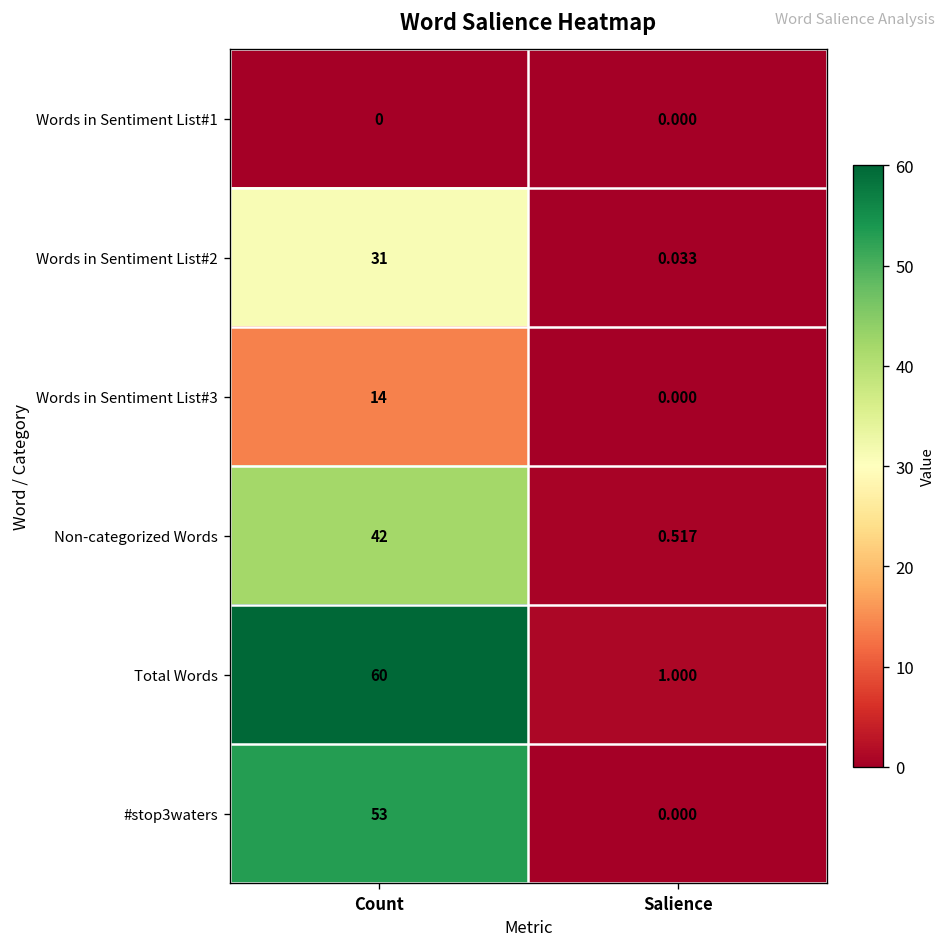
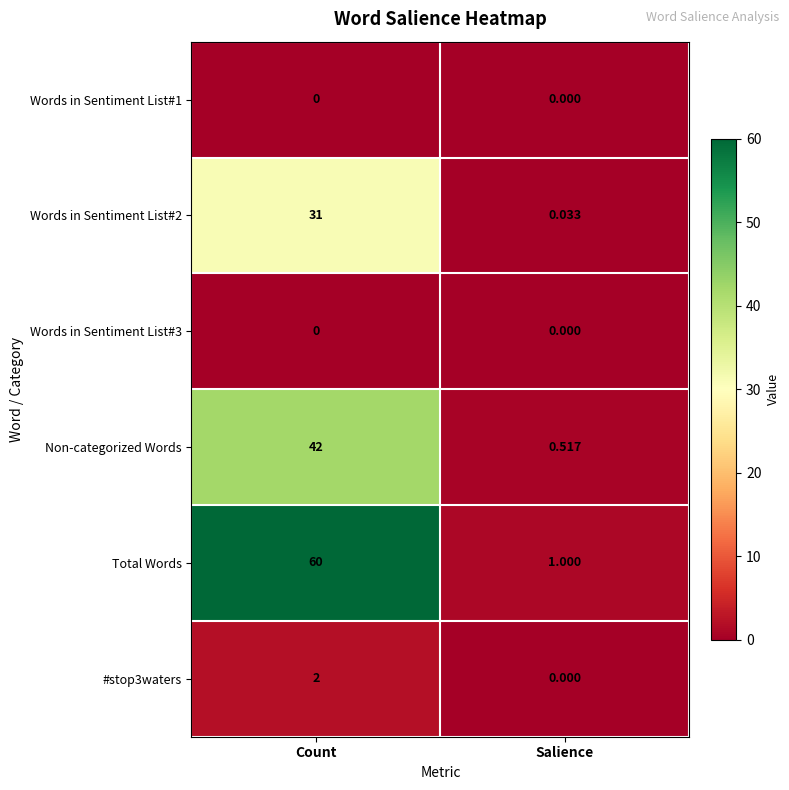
Words in Sentiment List#3, Count: 14 -> 0
#stop3waters, Count: 53 -> 2
